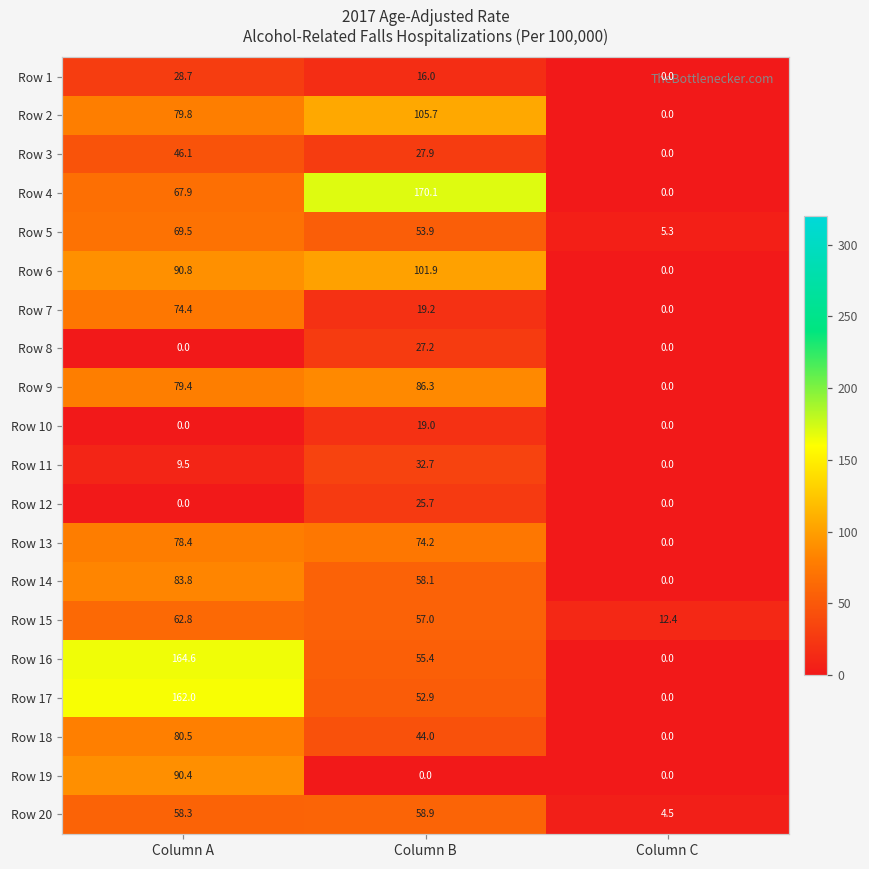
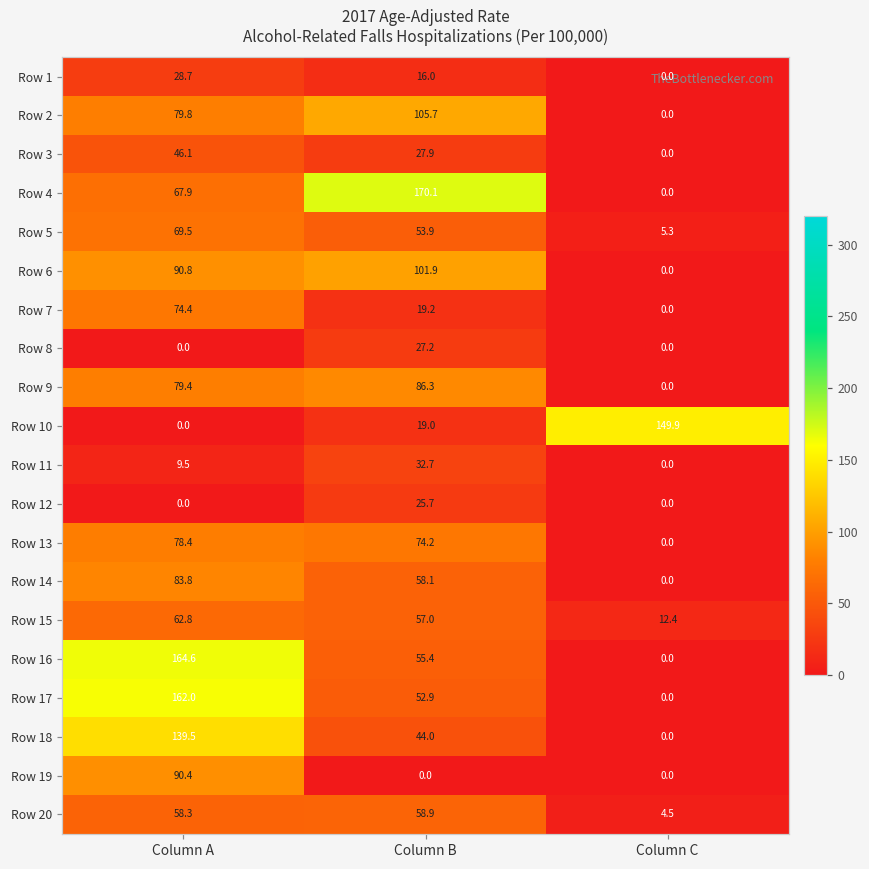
Row 10, Column C: 0.0 -> 149.9
Row 18, Column A: 80.5 -> 139.5
